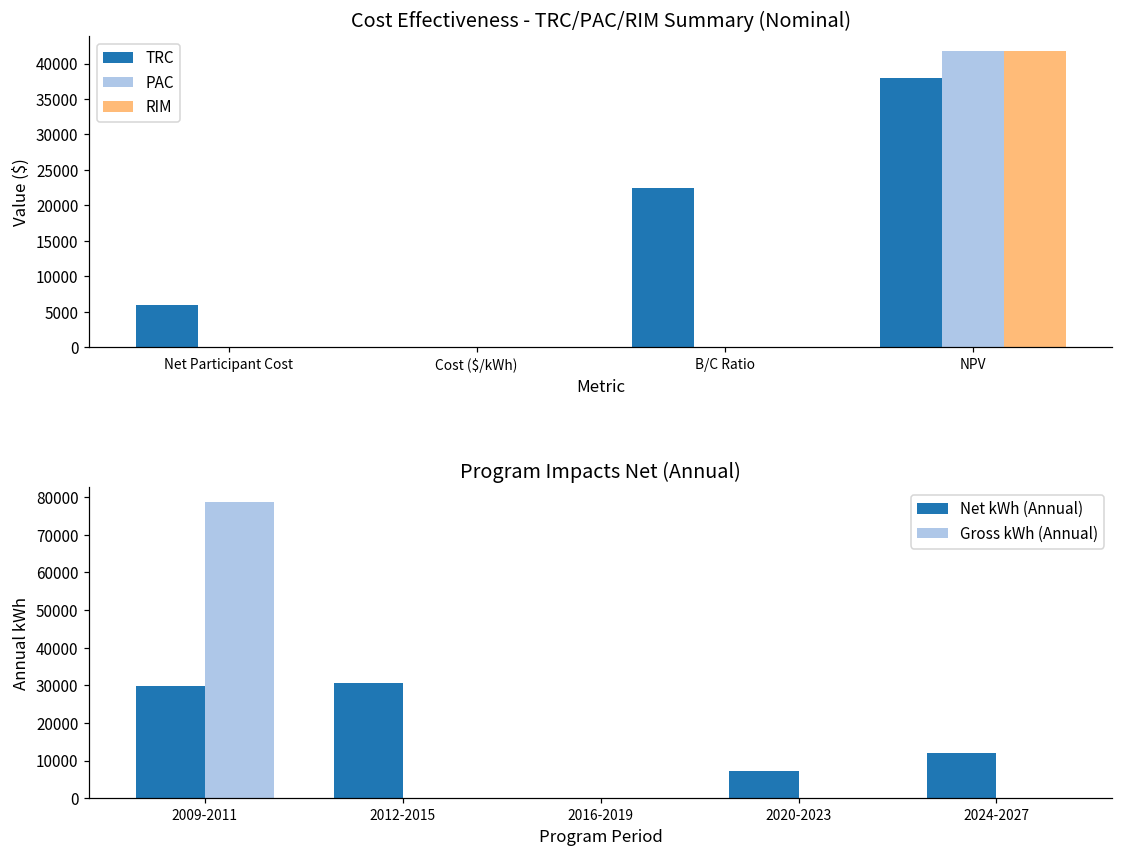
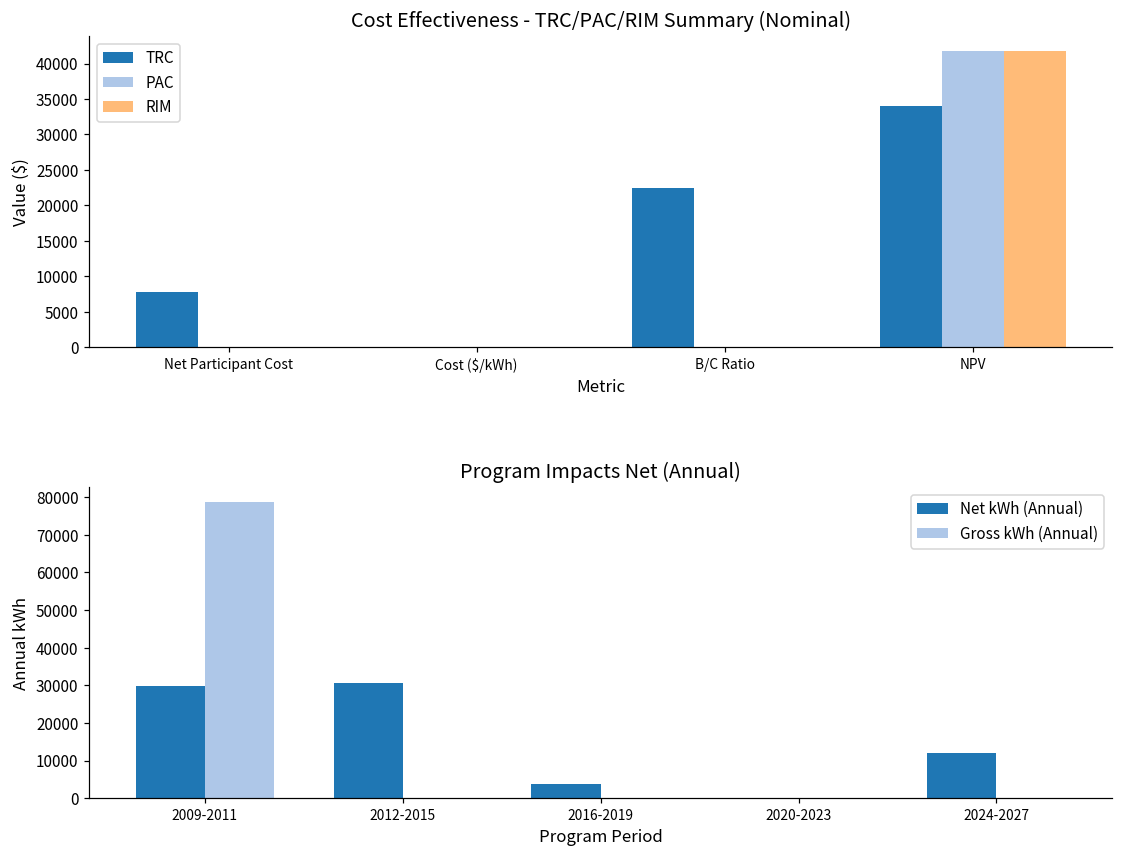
Cost Effectiveness - TRC/PAC/RIM Summary (Nominal), TRC, Net Participant Cost: 6000 -> 8000
Cost Effectiveness - TRC/PAC/RIM Summary (Nominal), TRC, NPV: 38000 -> 34000
Program Impacts Net (Annual), Net kWh (Annual), 2016-2019: 0 -> 4000
Program Impacts Net (Annual), Net kWh (Annual), 2020-2023: 7000 -> 0
